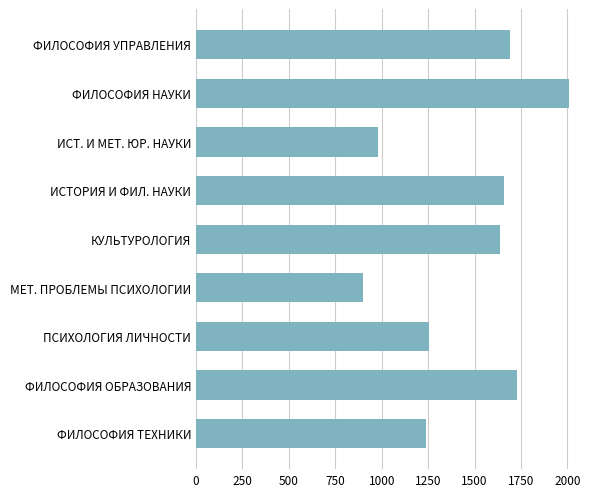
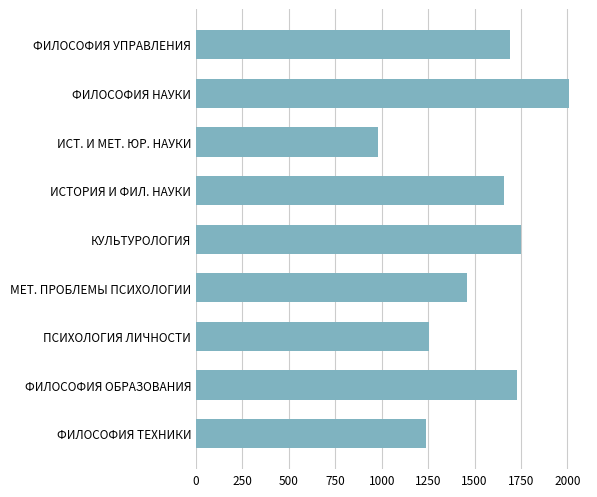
КУЛЬТУРОЛОГИЯ: 1640 -> 1750
МЕТ. ПРОБЛЕМЫ ПСИХОЛОГИИ: 900 -> 1460
